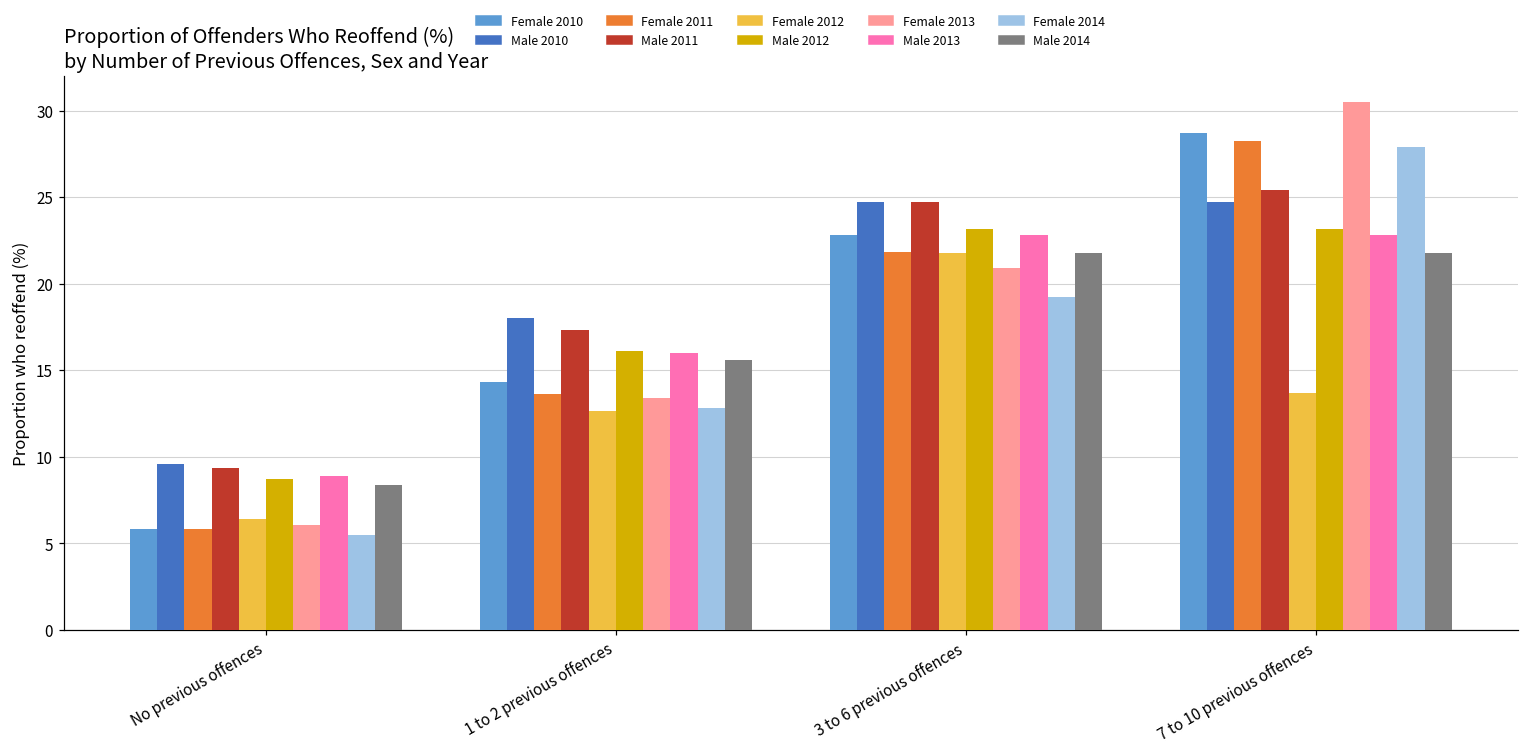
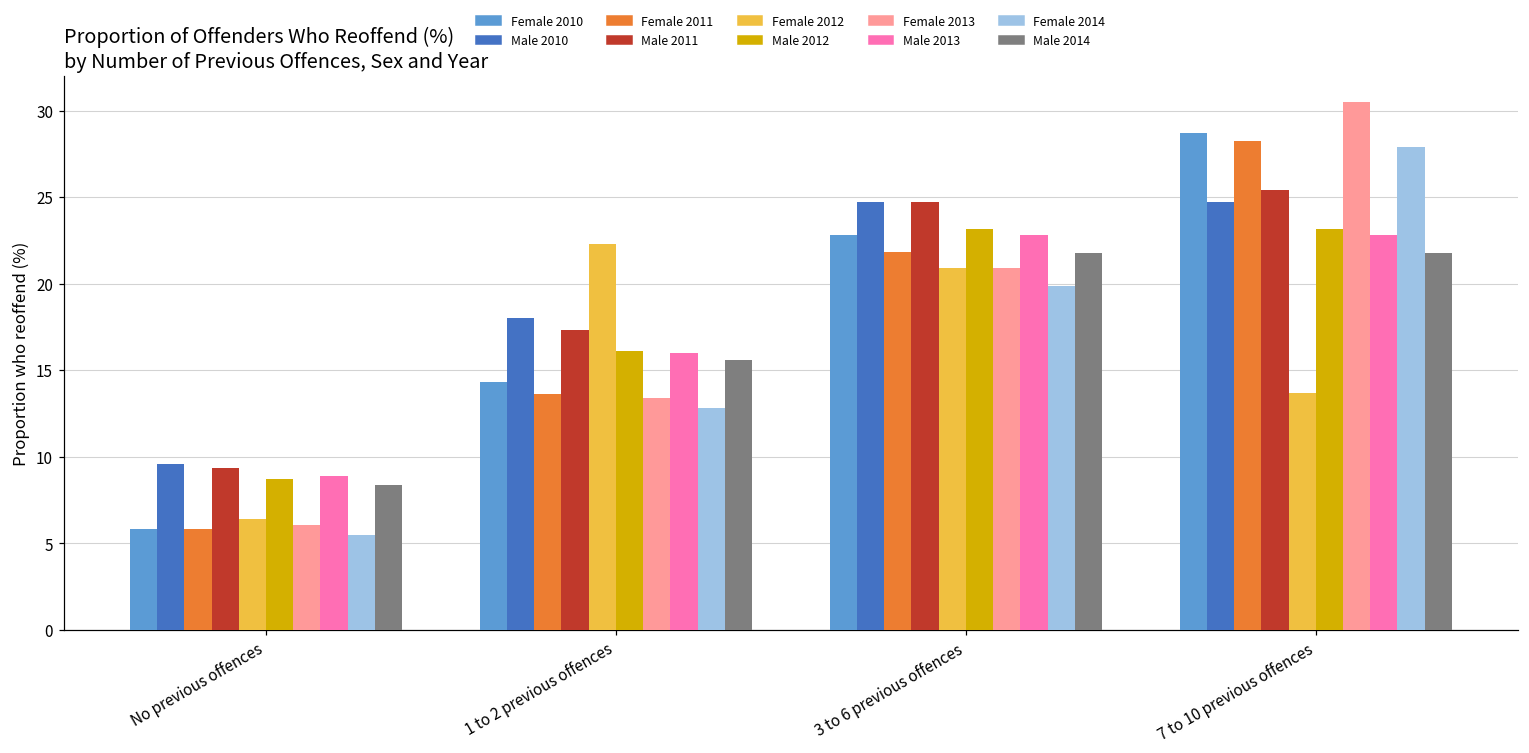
Female 2012, 1 to 2 previous offences: 12.6 -> 22.3
Female 2012, 3 to 6 previous offences: 21.8 -> 20.9
Female 2014, 3 to 6 previous offences: 19.2 -> 19.9
